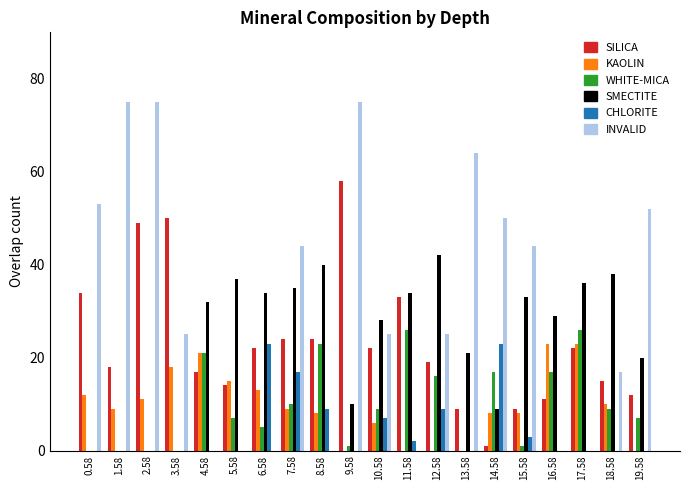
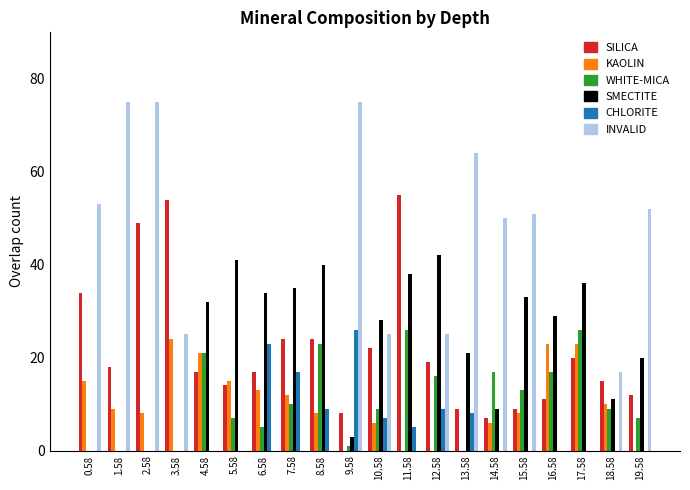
KAOLIN, 0.58: 12 -> 15
KAOLIN, 2.58: 11 -> 8
SILICA, 3.58: 50 -> 54
KAOLIN, 3.58: 18 -> 24
SMECTITE, 5.58: 37 -> 41
SILICA, 6.58: 22 -> 17
KAOLIN, 7.58: 9 -> 12
INVALID, 7.58: 44 -> 0
SILICA, 9.58: 58 -> 8
SMECTITE, 9.58: 10 -> 3
CHLORITE, 9.58: 0 -> 26
SILICA, 11.58: 33 -> 55
SMECTITE, 11.58: 34 -> 38
CHLORITE, 11.58: 2 -> 5
CHLORITE, 13.58: 0 -> 8
SILICA, 14.58: 1 -> 7
KAOLIN, 14.58: 8 -> 6
CHLORITE, 14.58: 23 -> 0
WHITE-MICA, 15.58: 1 -> 13
CHLORITE, 15.58: 3 -> 0
INVALID, 15.58: 44 -> 51
SILICA, 17.58: 22 -> 20
SMECTITE, 18.58: 38 -> 11
